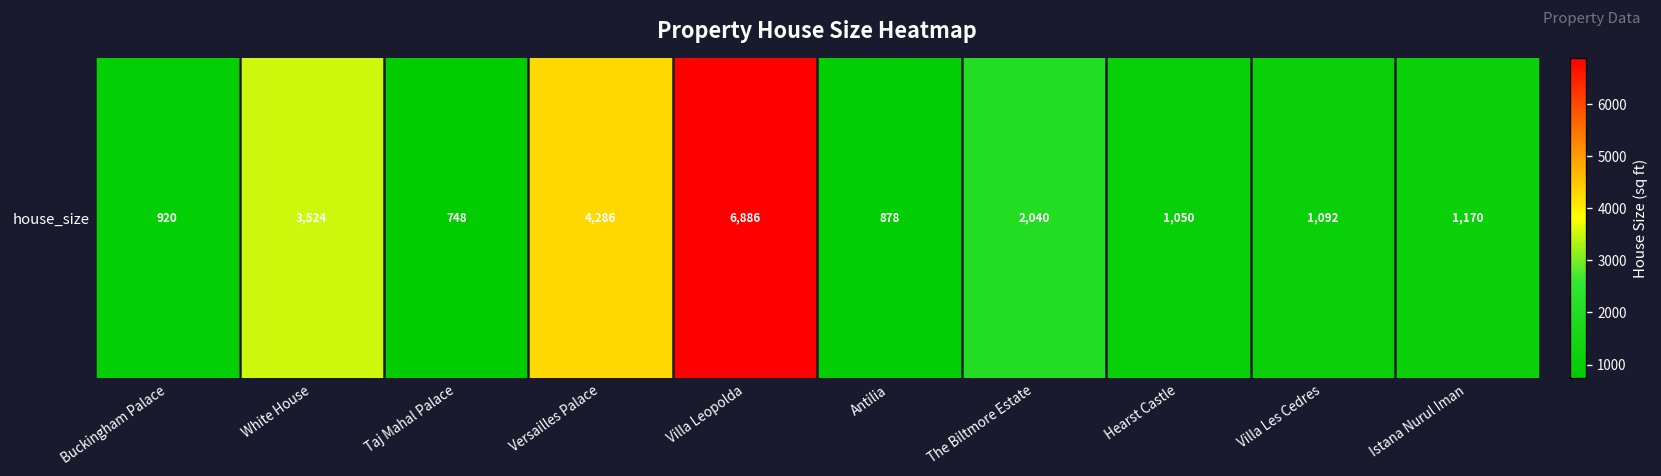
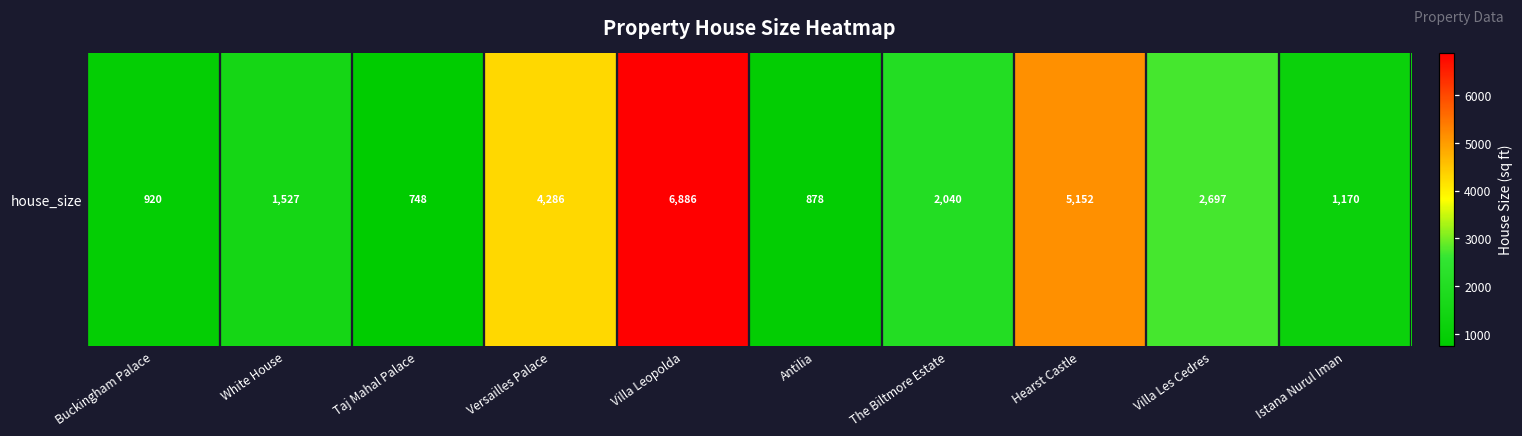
house_size, White House: 3,524 -> 1,527
house_size, Hearst Castle: 1,050 -> 5,152
house_size, Villa Les Cedres: 1,092 -> 2,697
